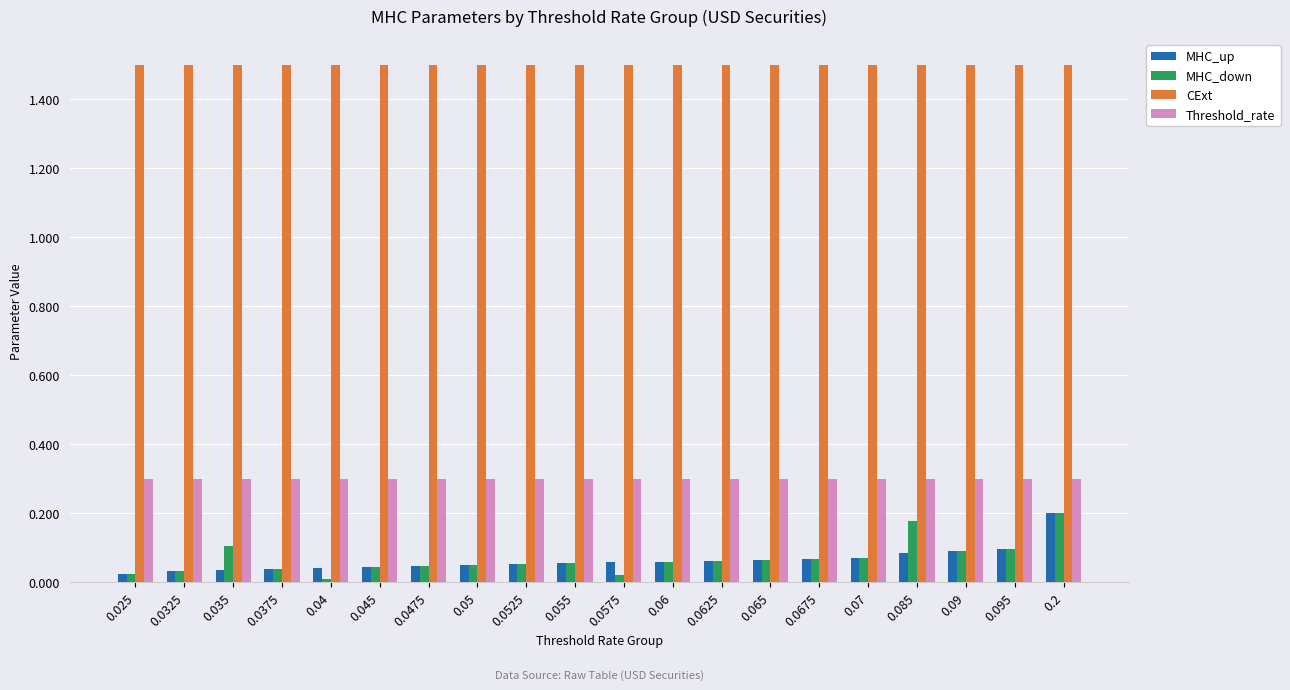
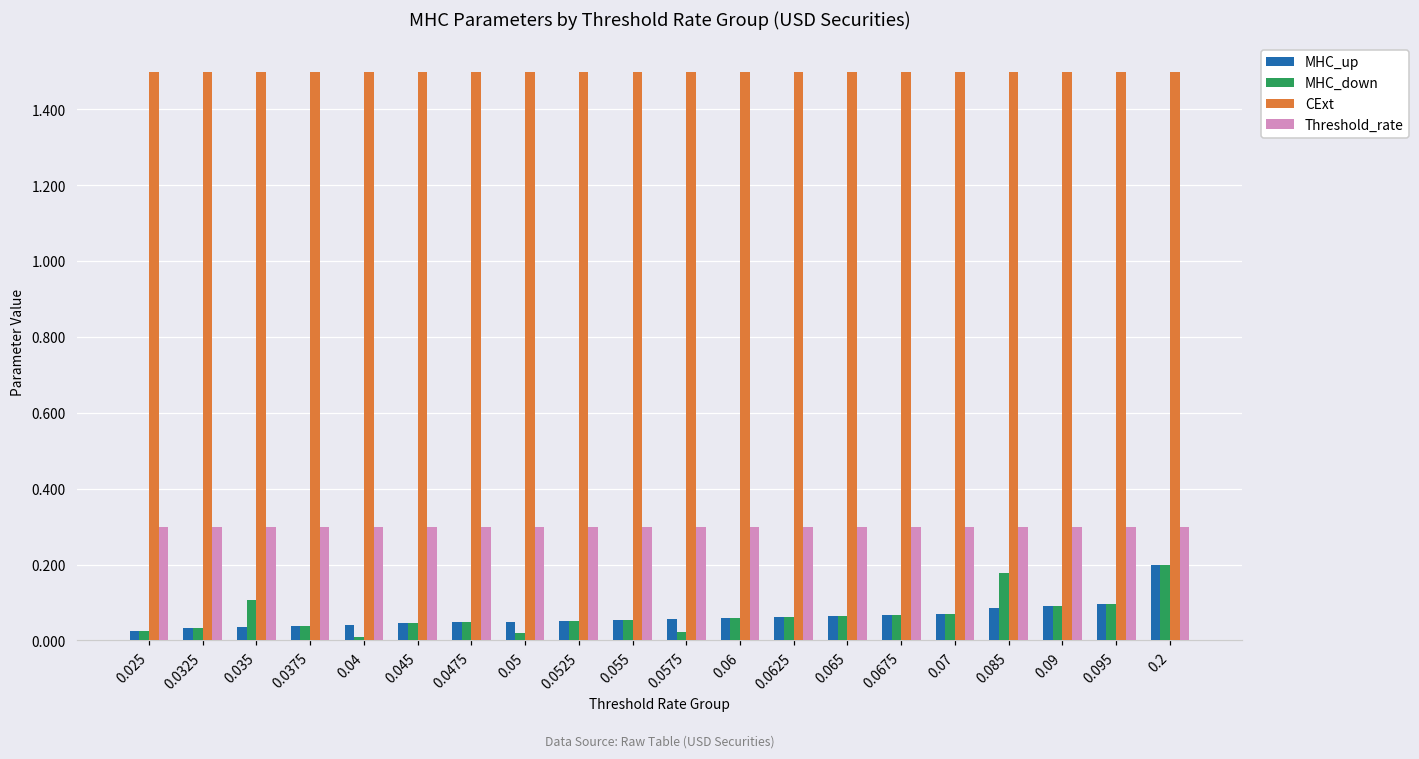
MHC_down, 0.05: 0.05 -> 0.02
